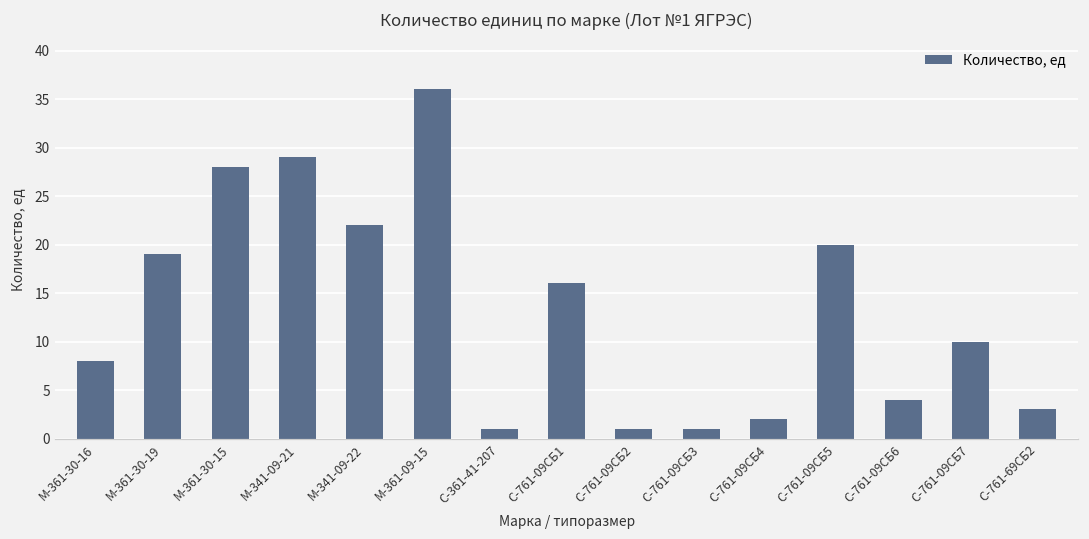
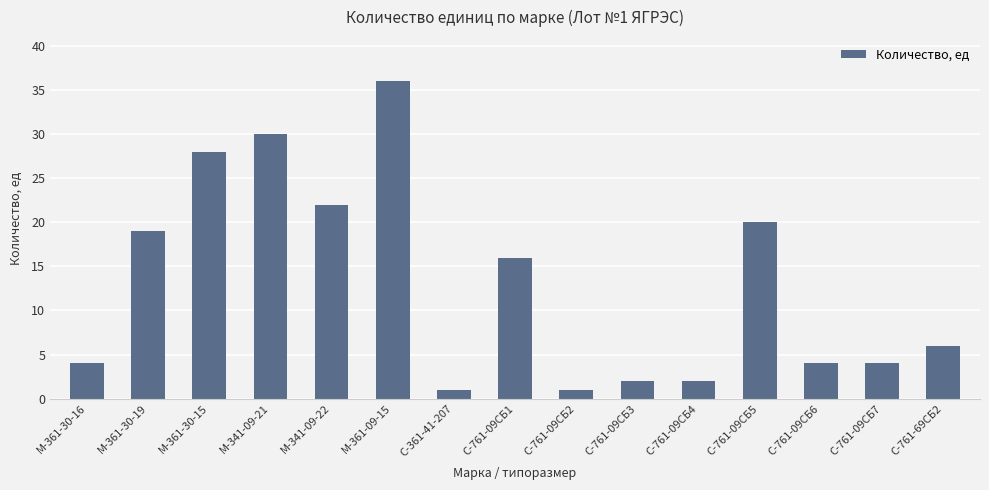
М-361-30-16: 8 -> 4
М-341-09-21: 29 -> 30
С-761-09СБ3: 1 -> 2
С-761-09СБ7: 10 -> 4
С-761-69СБ2: 3 -> 6
